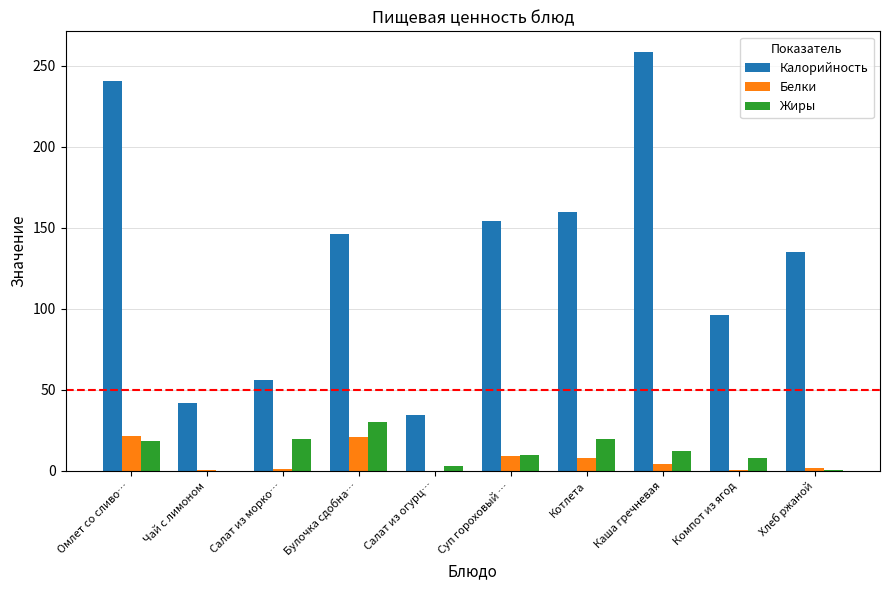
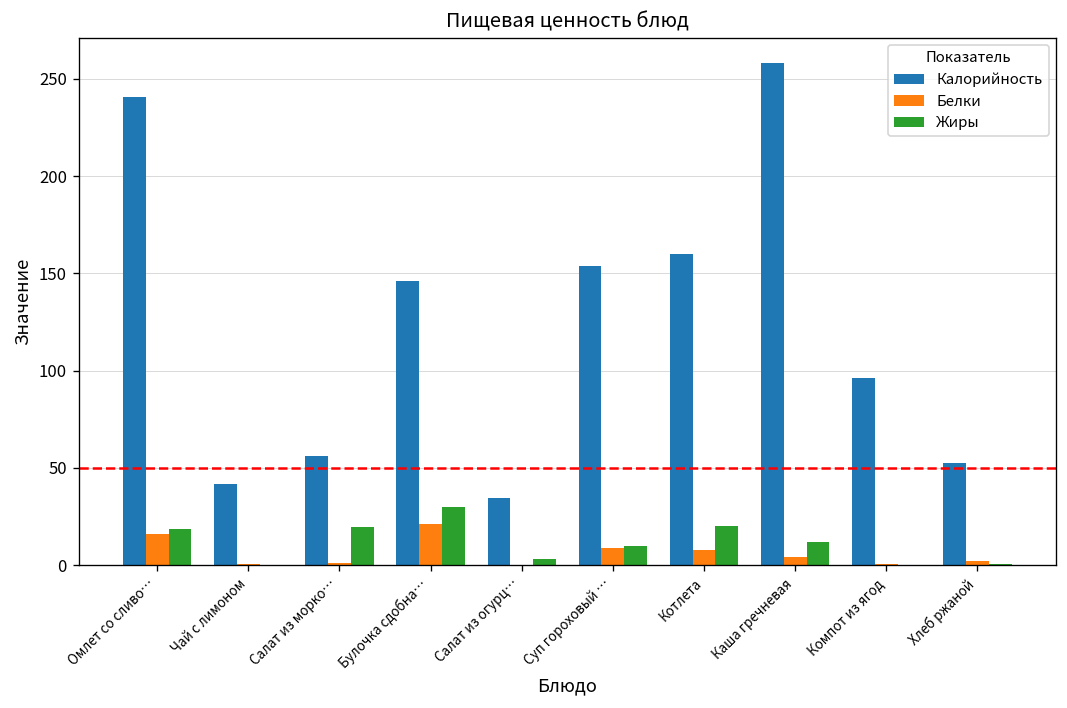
Белки, Омлет со сливо…: 22 -> 16
Жиры, Компот из ягод: 8 -> 0
Калорийность, Хлеб ржаной: 135 -> 52
